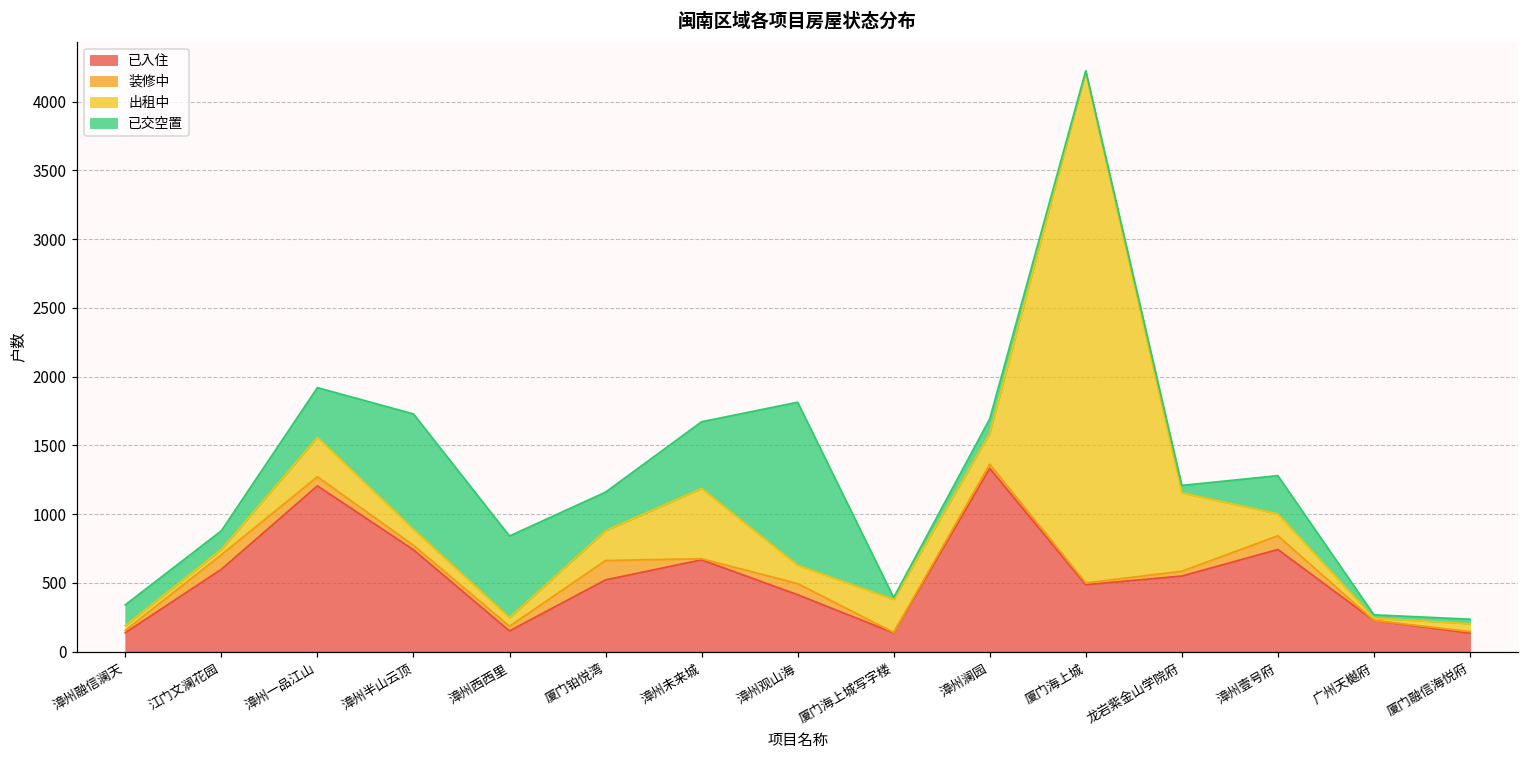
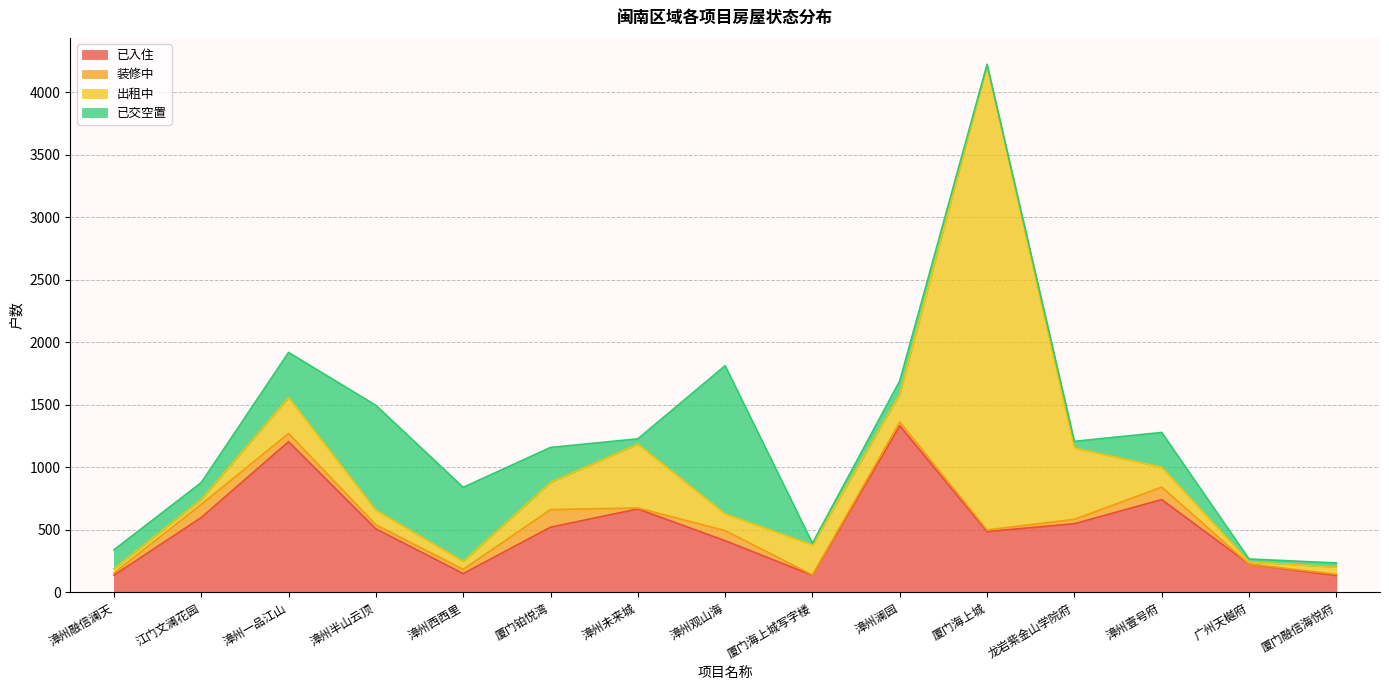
已入住, 漳州半山云顶: 740 -> 510
已交空置, 漳州未来城: 490 -> 40
